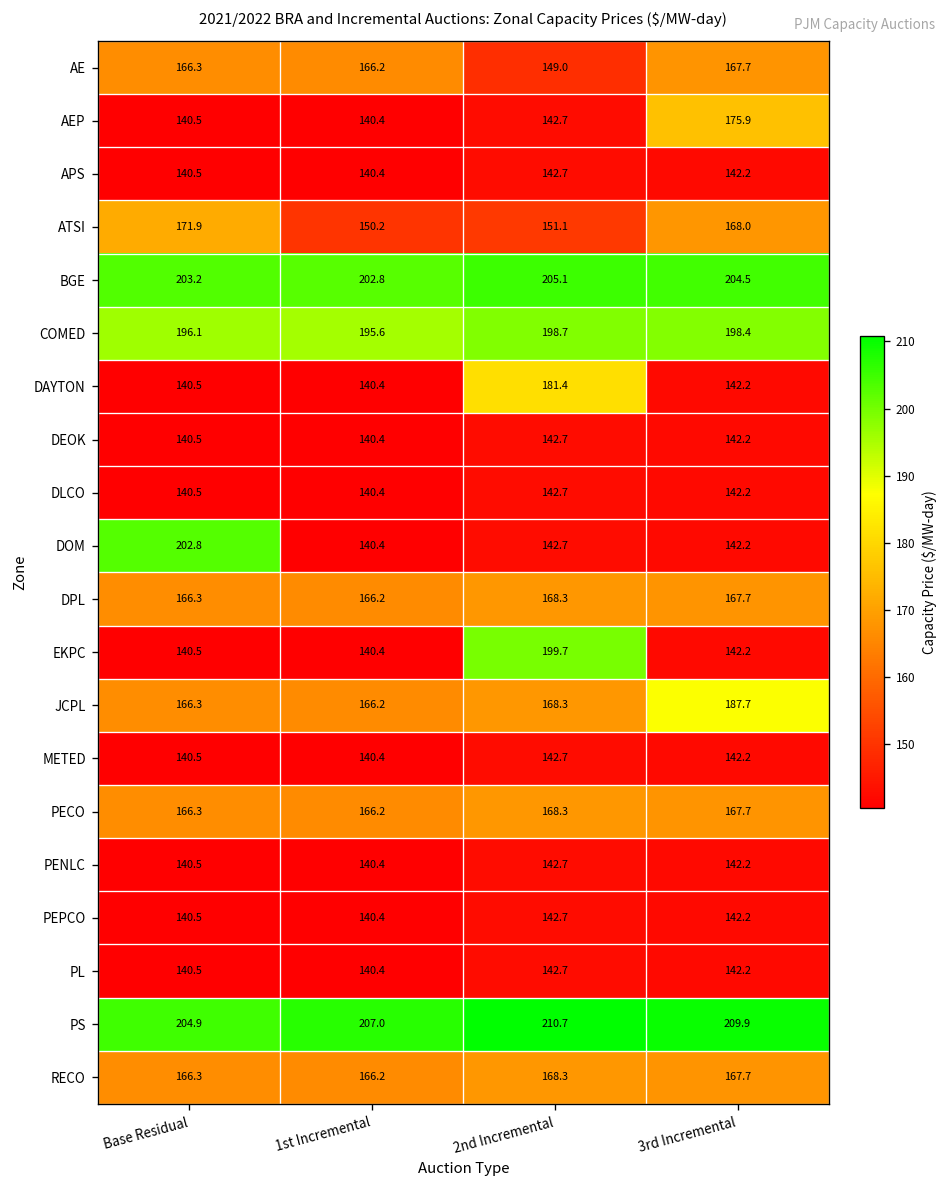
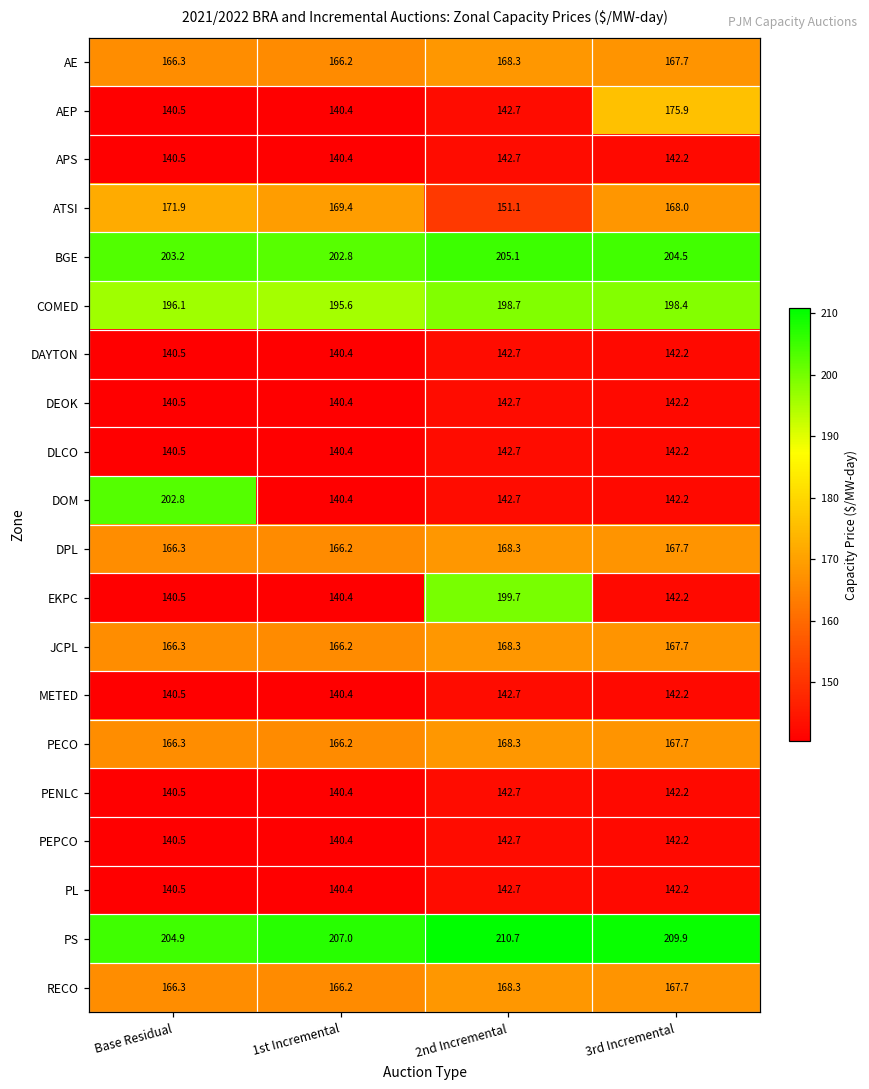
AE, 2nd Incremental: 149.0 -> 168.3
ATSI, 1st Incremental: 150.2 -> 169.4
DAYTON, 2nd Incremental: 181.4 -> 142.7
JCPL, 3rd Incremental: 187.7 -> 167.7
